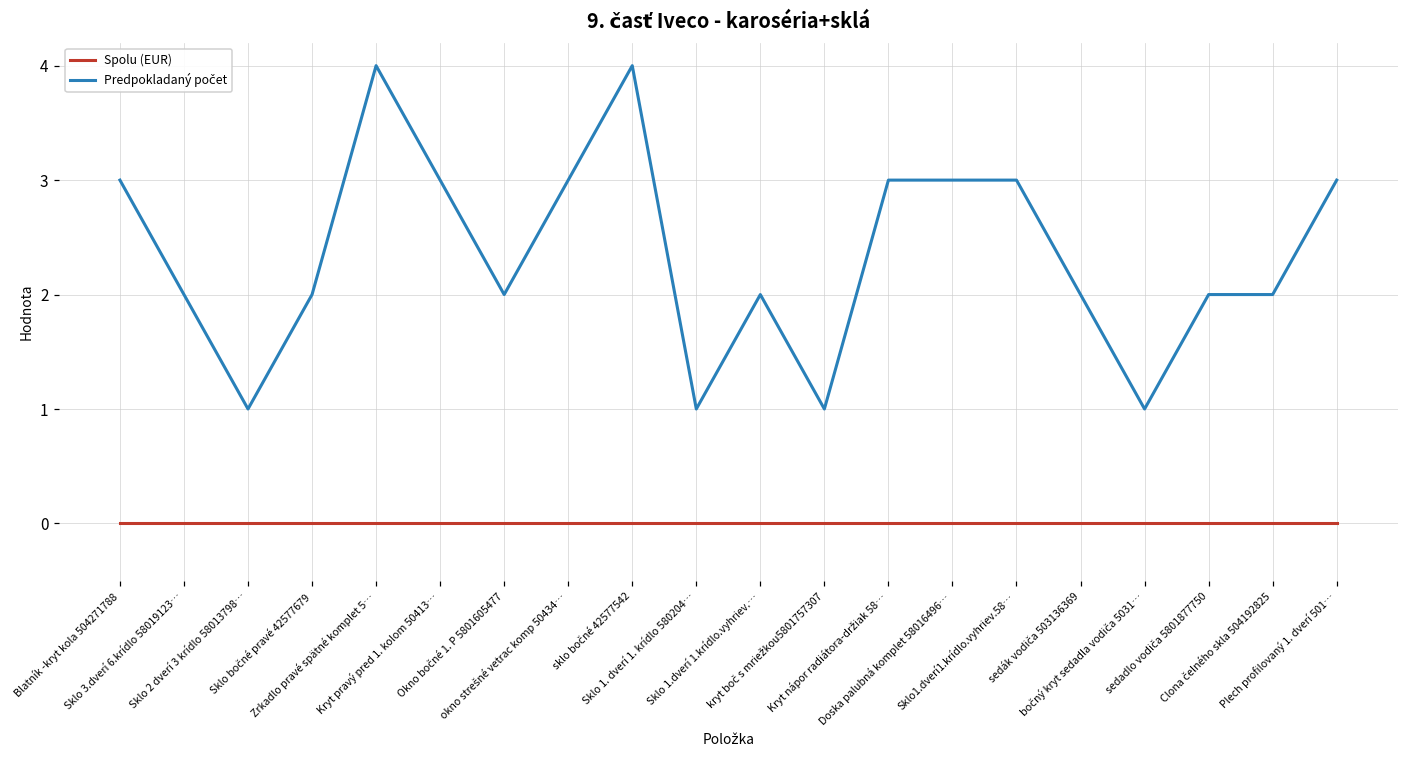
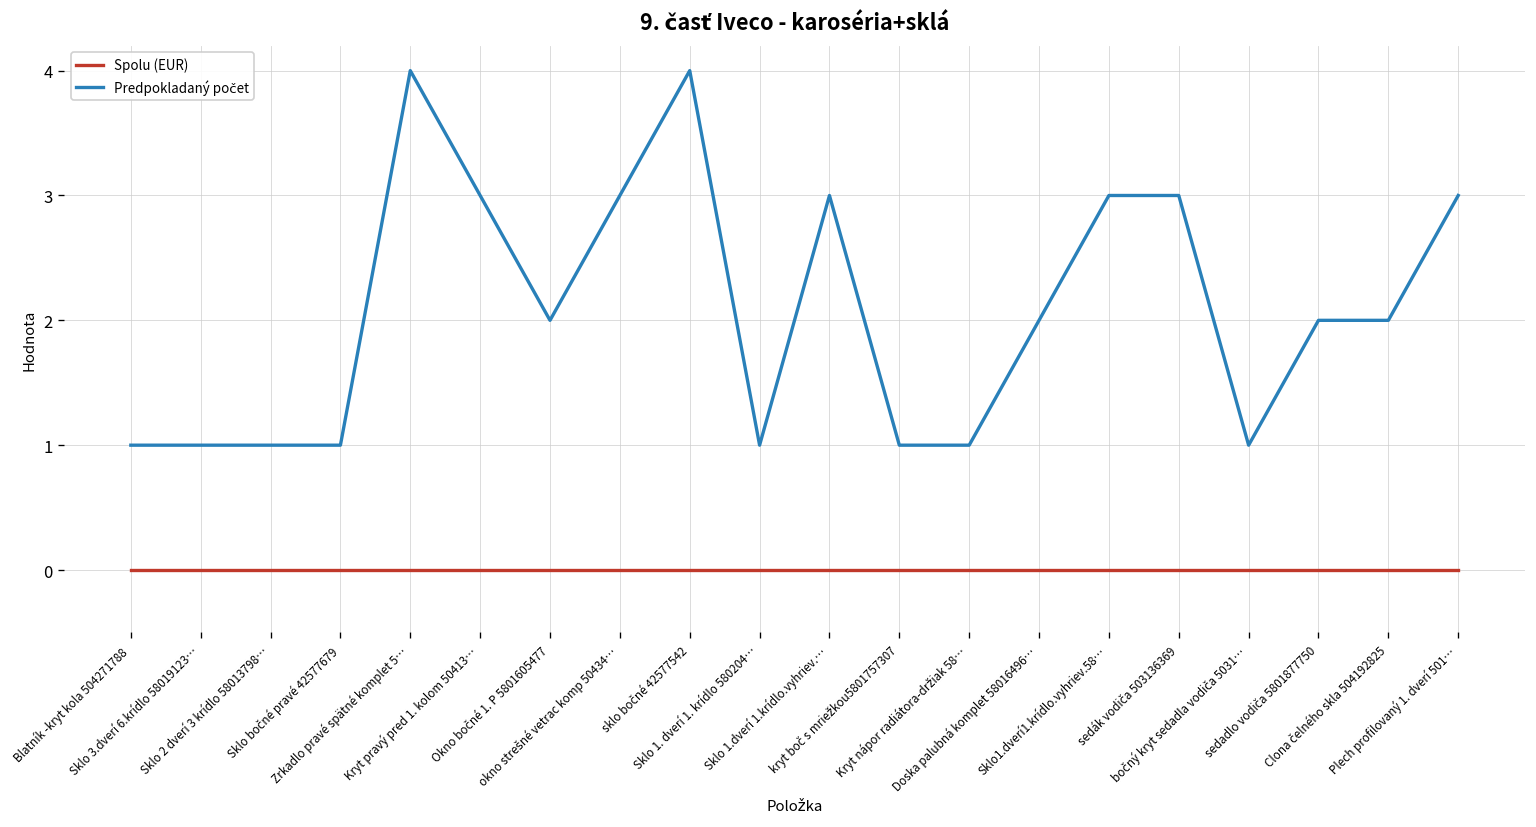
Predpokladaný počet, Blatník -kryt kola 504271788: 3 -> 1
Predpokladaný počet, Sklo 3.dverí 6.krídlo 58019123…: 2 -> 1
Predpokladaný počet, Sklo bočné pravé 42577679: 2 -> 1
Predpokladaný počet, Sklo 1.dverí 1.krídlo.vyhriev.…: 2 -> 3
Predpokladaný počet, Kryt nápor radiátora-držiak 58…: 3 -> 1
Predpokladaný počet, Doska palubná komplet 58016496…: 3 -> 2
Predpokladaný počet, sedák vodiča 503136369: 2 -> 3
